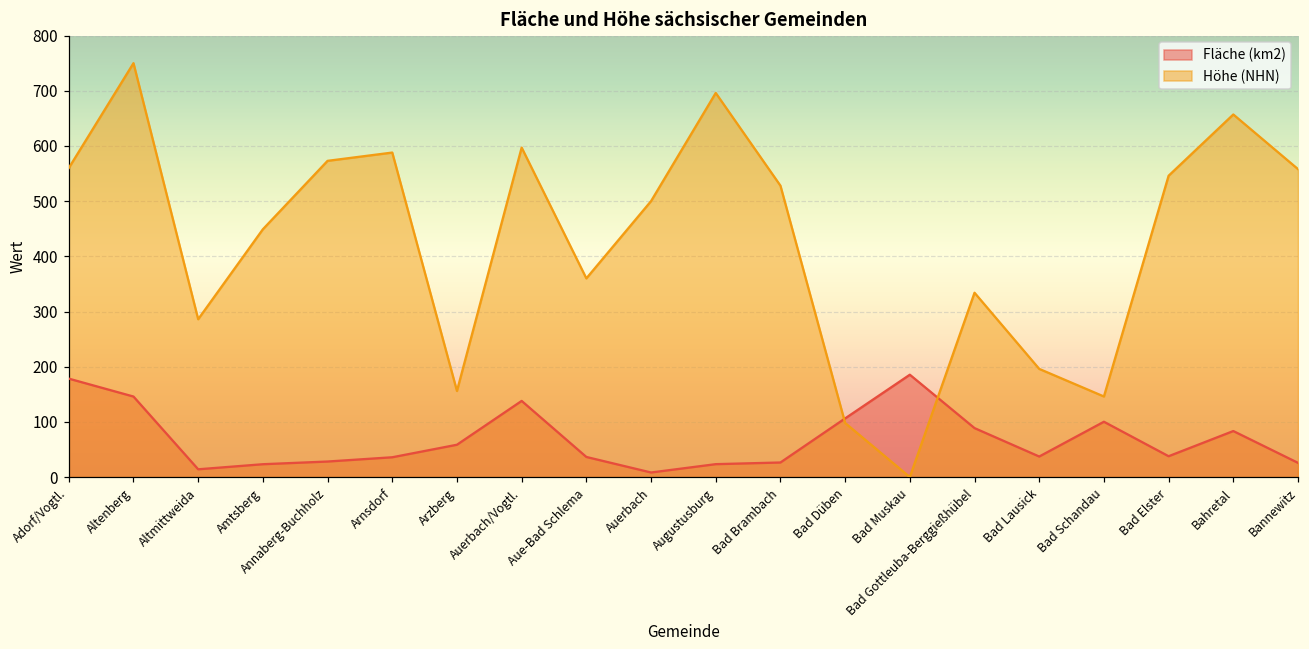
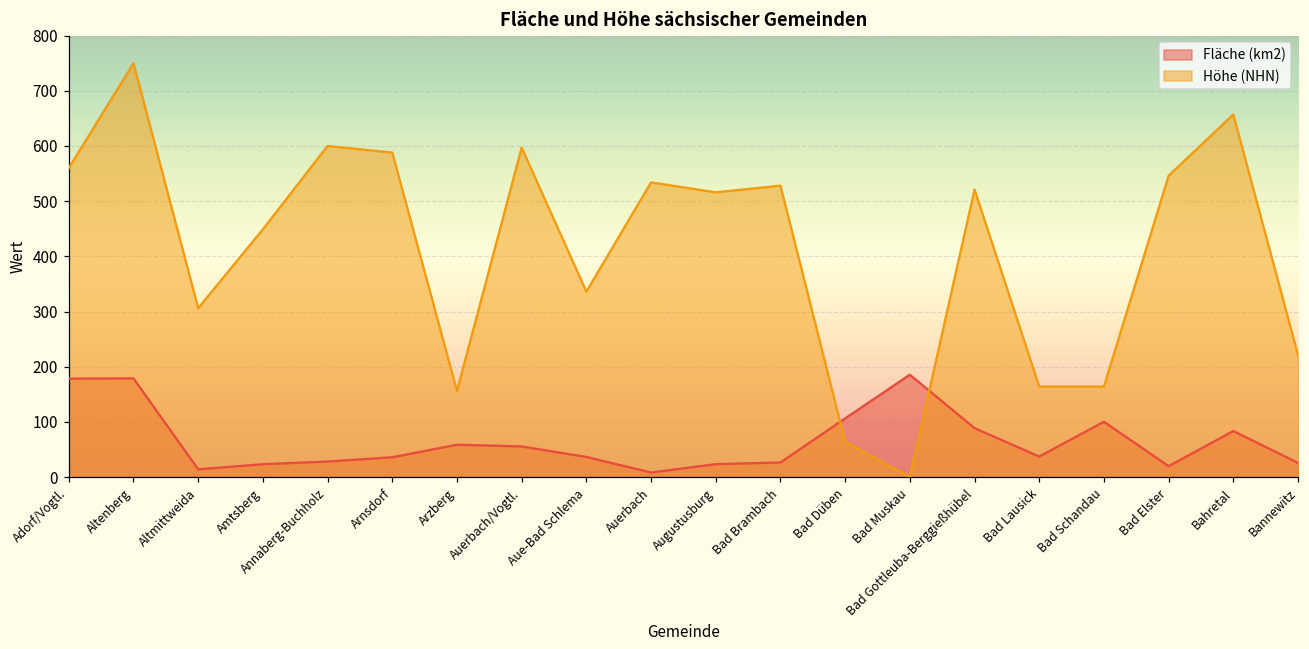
Fläche (km2), Altenberg: 150 -> 180
Höhe (NHN), Altmittweida: 290 -> 310
Höhe (NHN), Annaberg-Buchholz: 570 -> 600
Fläche (km2), Auerbach/Vogtl.: 140 -> 60
Höhe (NHN), Aue-Bad Schlema: 360 -> 340
Höhe (NHN), Auerbach: 500 -> 530
Höhe (NHN), Augustusburg: 700 -> 520
Höhe (NHN), Bad Düben: 100 -> 60
Höhe (NHN), Bad Gottleuba-Berggießhübel: 330 -> 520
Höhe (NHN), Bad Lausick: 200 -> 160
Höhe (NHN), Bad Schandau: 150 -> 160
Fläche (km2), Bad Elster: 40 -> 20
Höhe (NHN), Bannewitz: 560 -> 220
